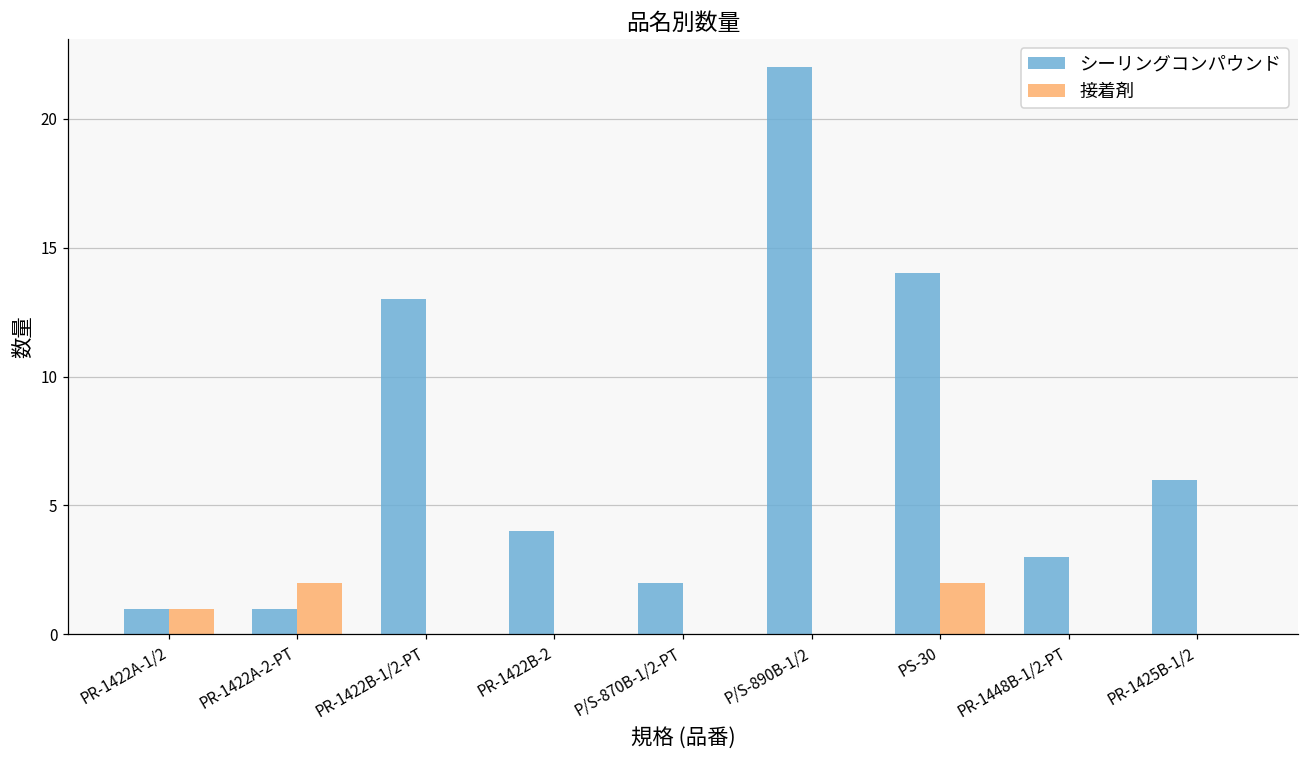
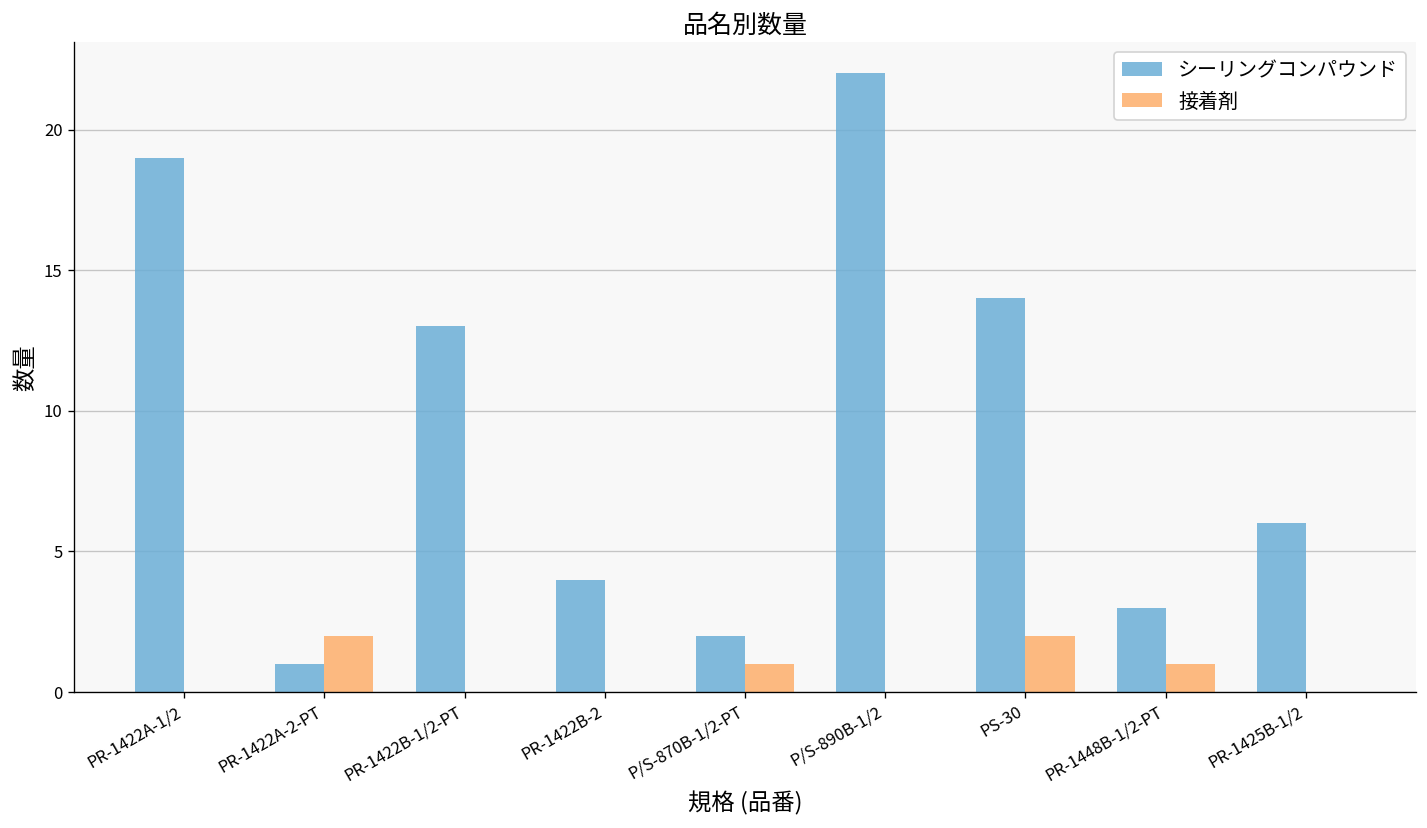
シーリングコンパウンド, PR-1422A-1/2: 1 -> 19
接着剤, PR-1422A-1/2: 1 -> 0
接着剤, P/S-870B-1/2-PT: 0 -> 1
接着剤, PR-1448B-1/2-PT: 0 -> 1
